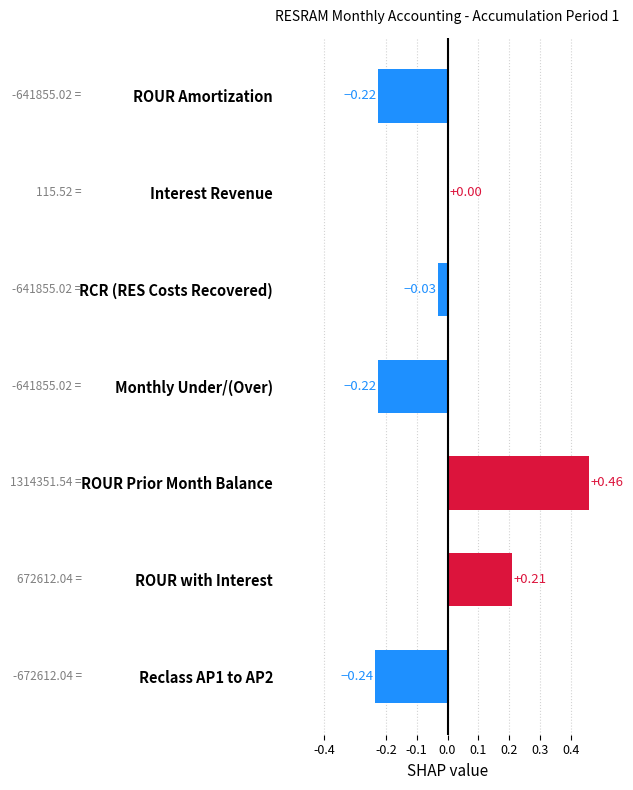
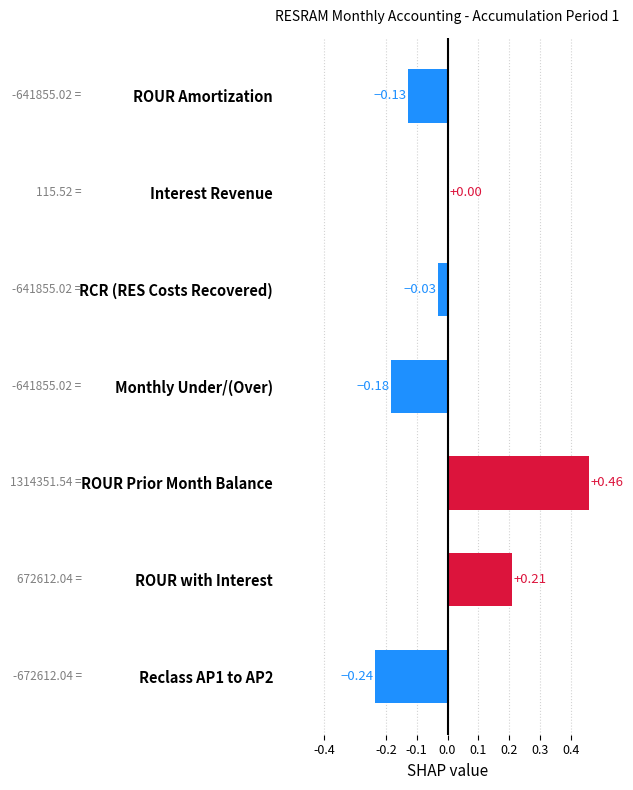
ROUR Amortization: -0.22 -> -0.13
Monthly Under/(Over): -0.22 -> -0.18
